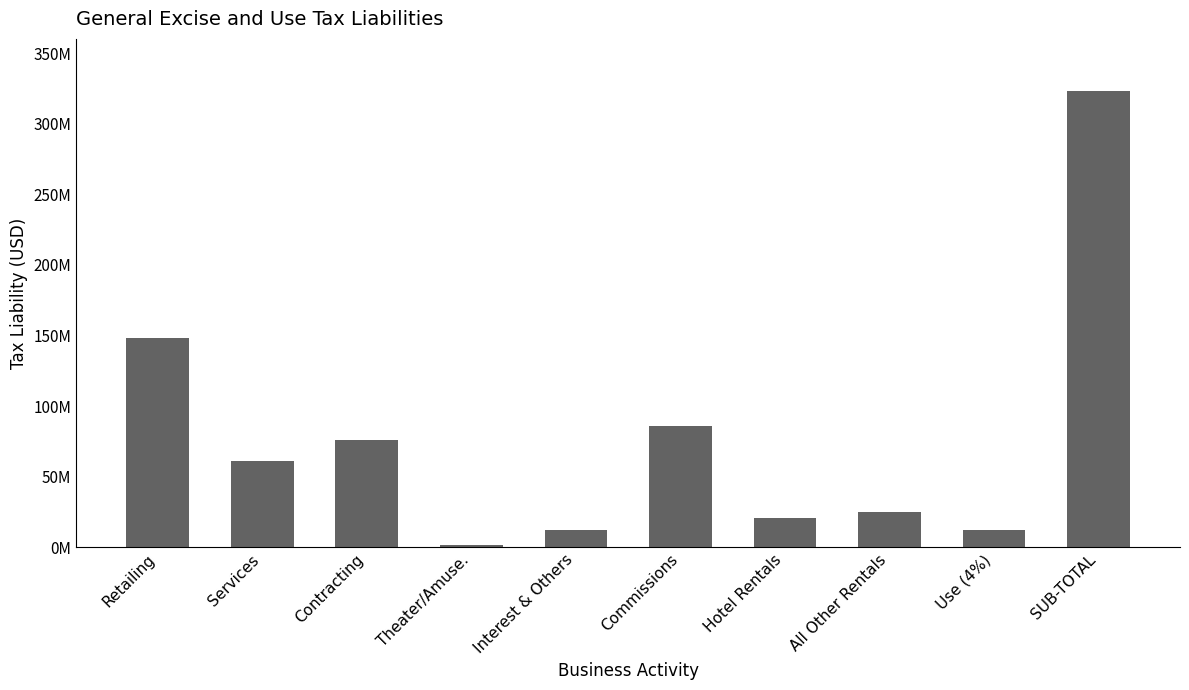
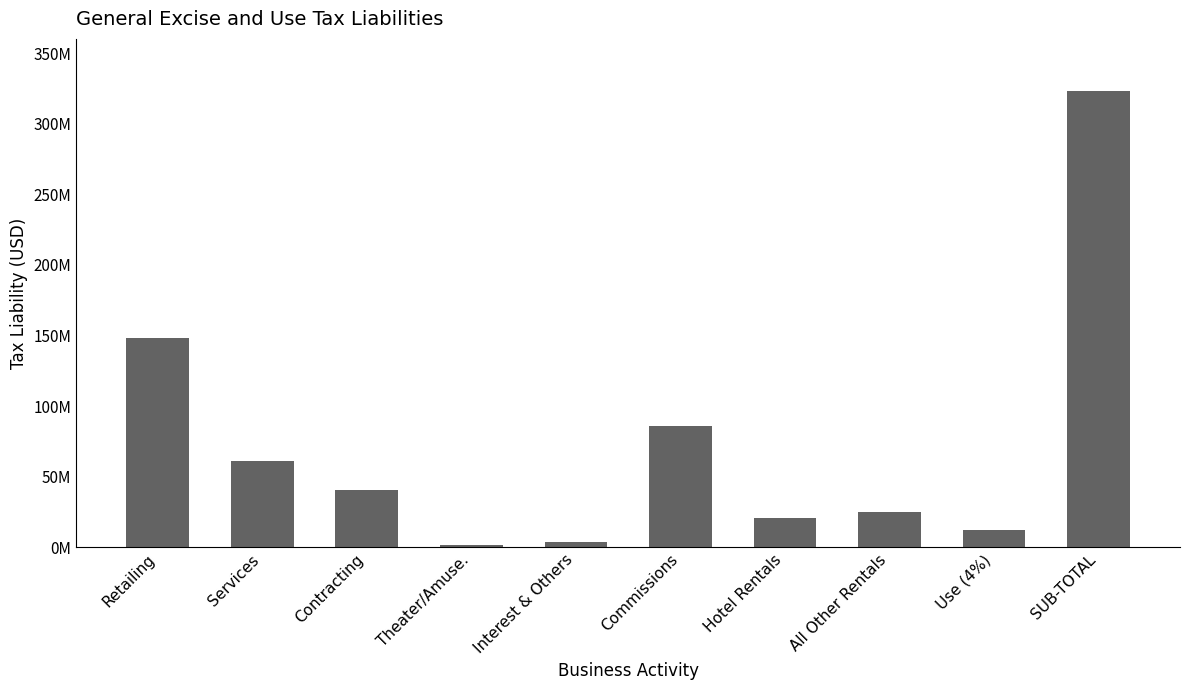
Contracting: 76000000 -> 41000000
Interest & Others: 13000000 -> 3000000
